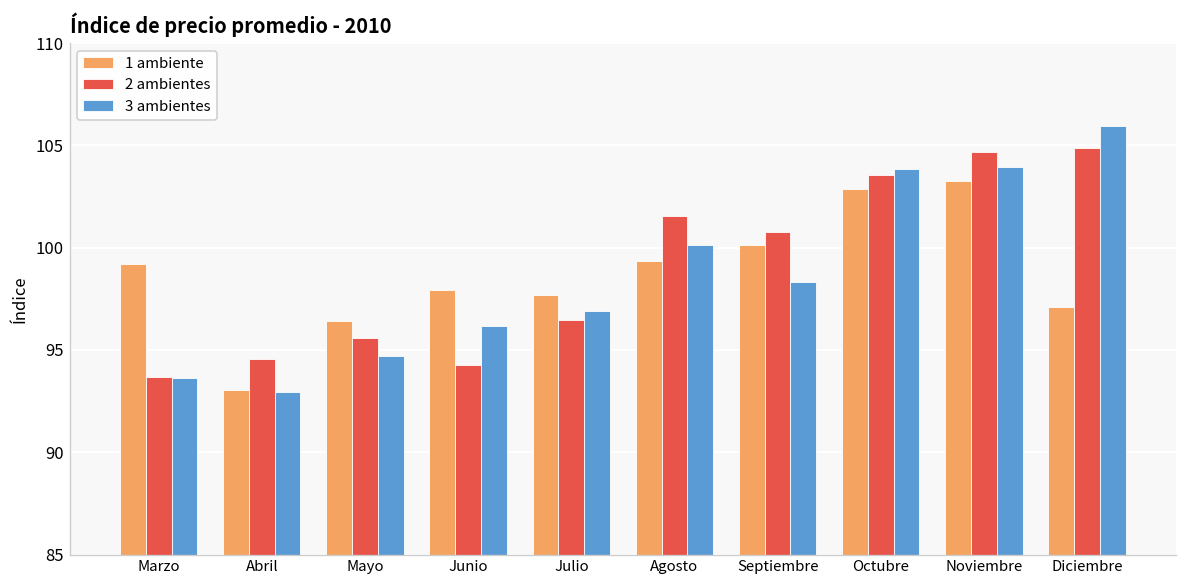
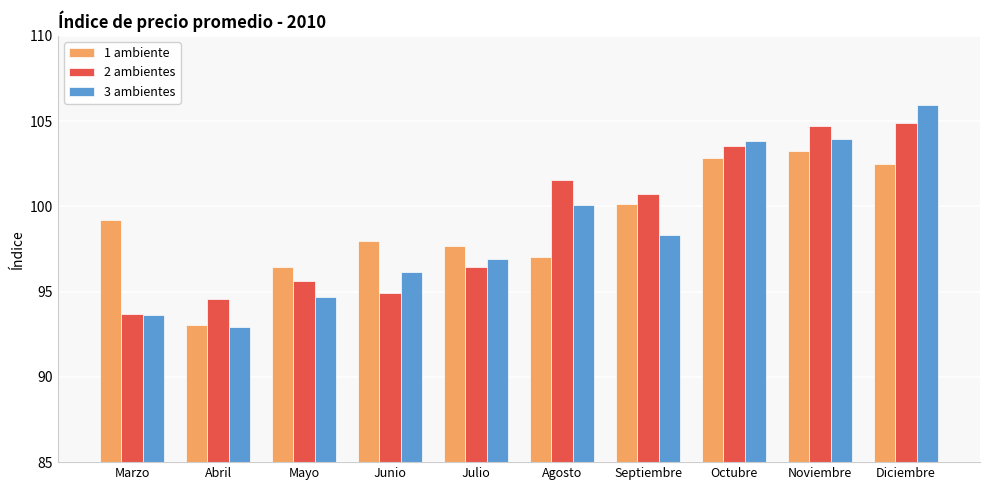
2 ambientes, Junio: 94.3 -> 94.9
1 ambiente, Agosto: 99.4 -> 97.1
1 ambiente, Diciembre: 97.1 -> 102.5
